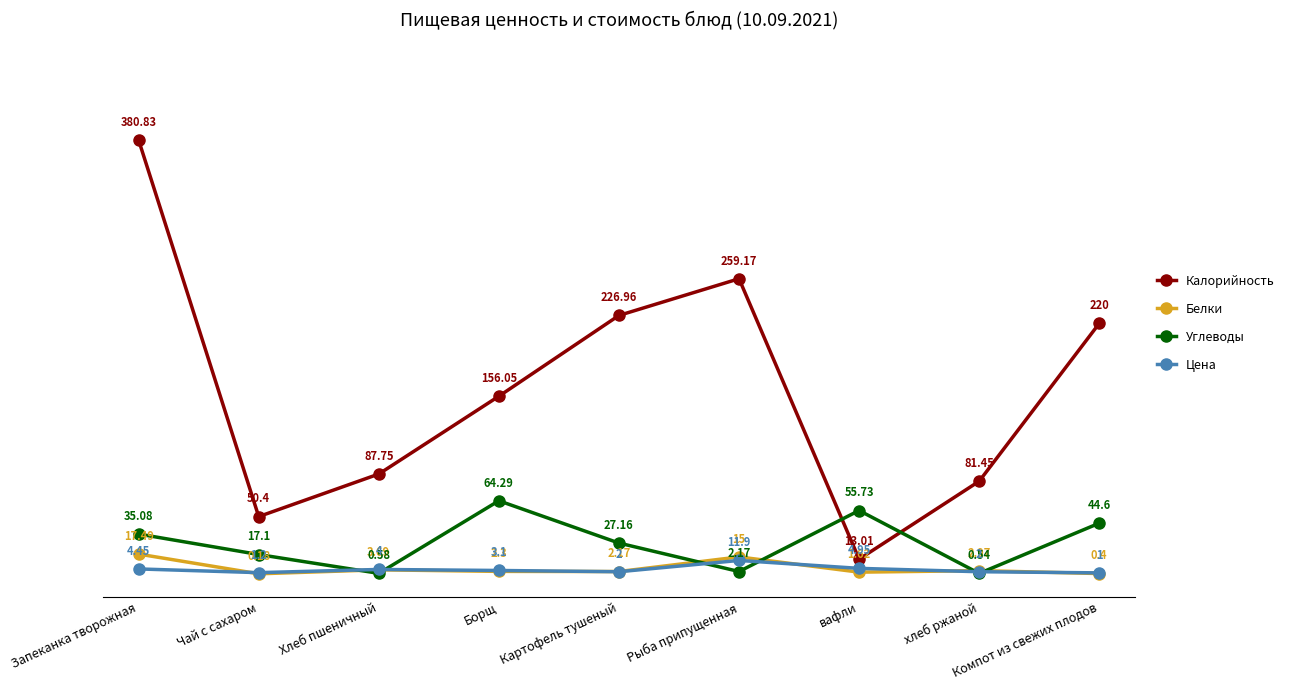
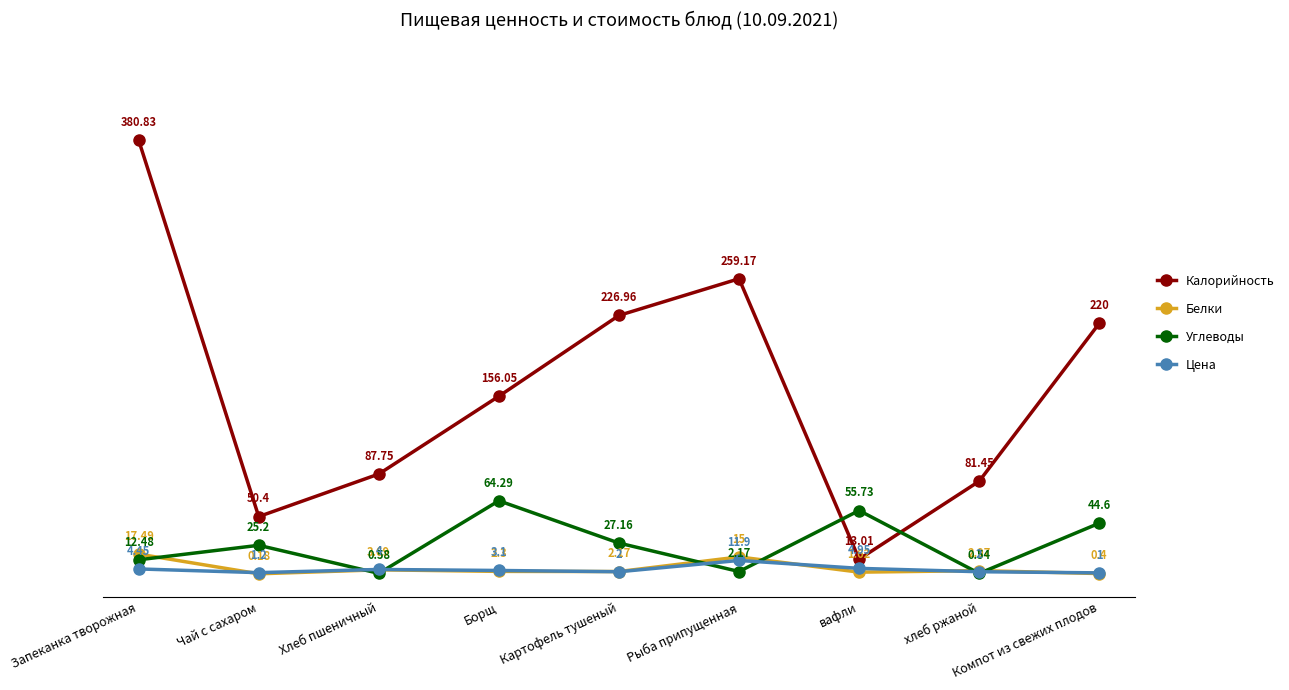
Углеводы, Запеканка творожная: 35.08 -> 12.48
Углеводы, Чай с сахаром: 17.1 -> 25.2
